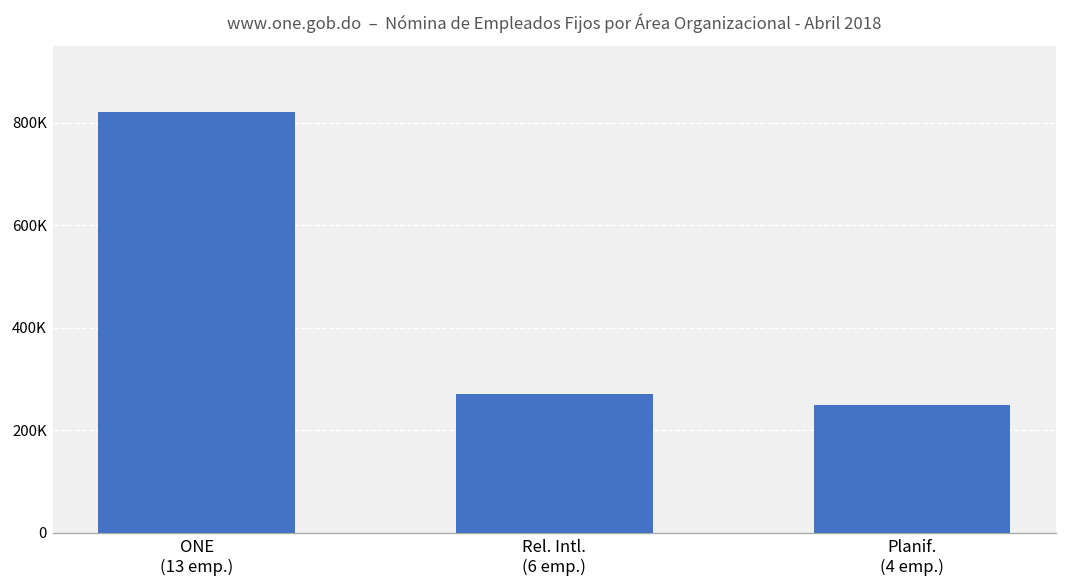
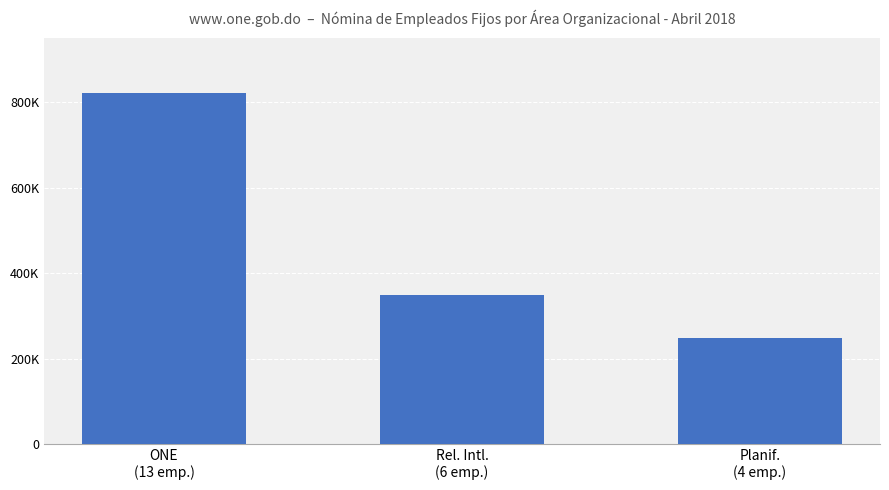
Rel. Intl. (6 emp.): 270000 -> 350000
